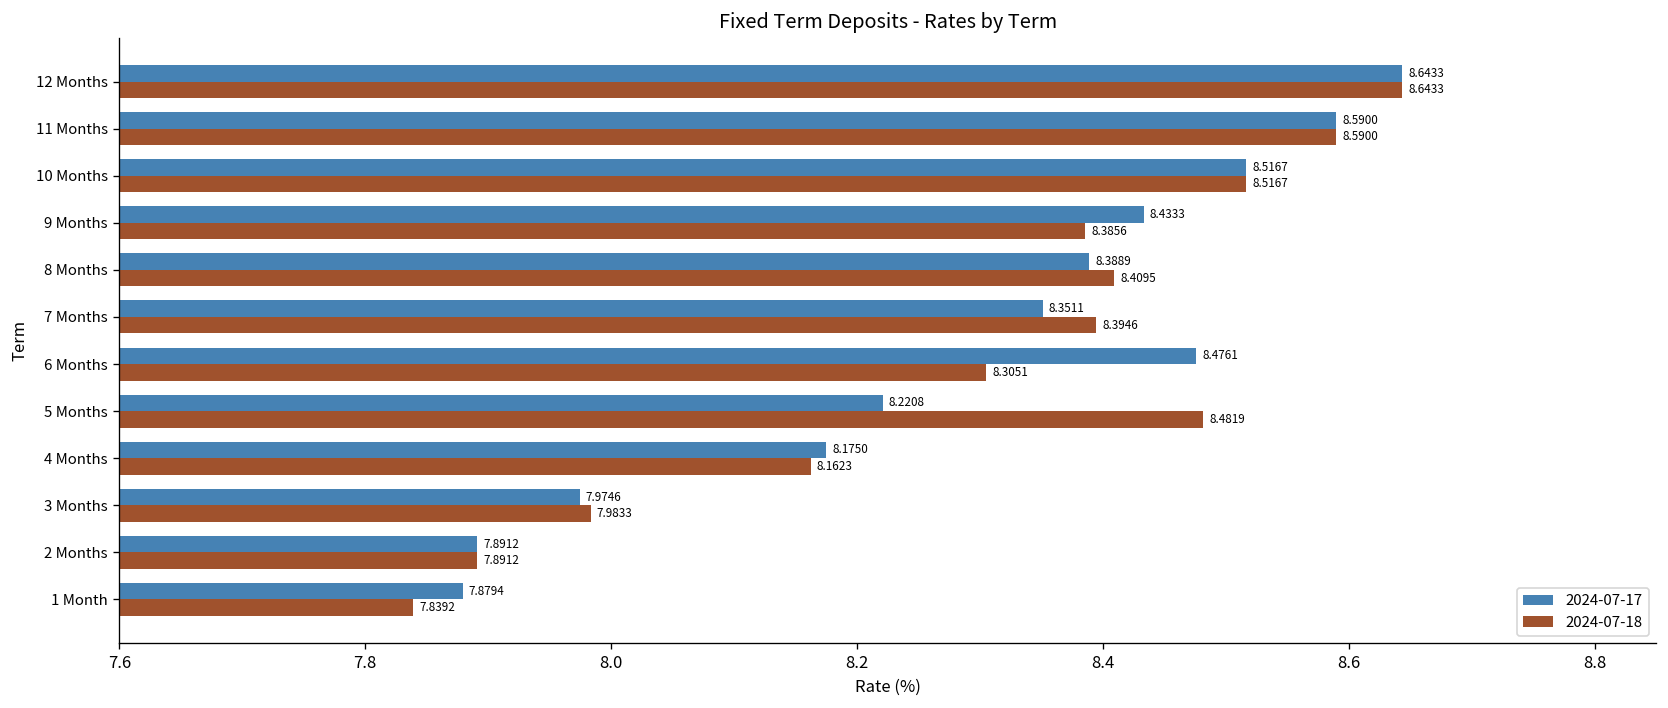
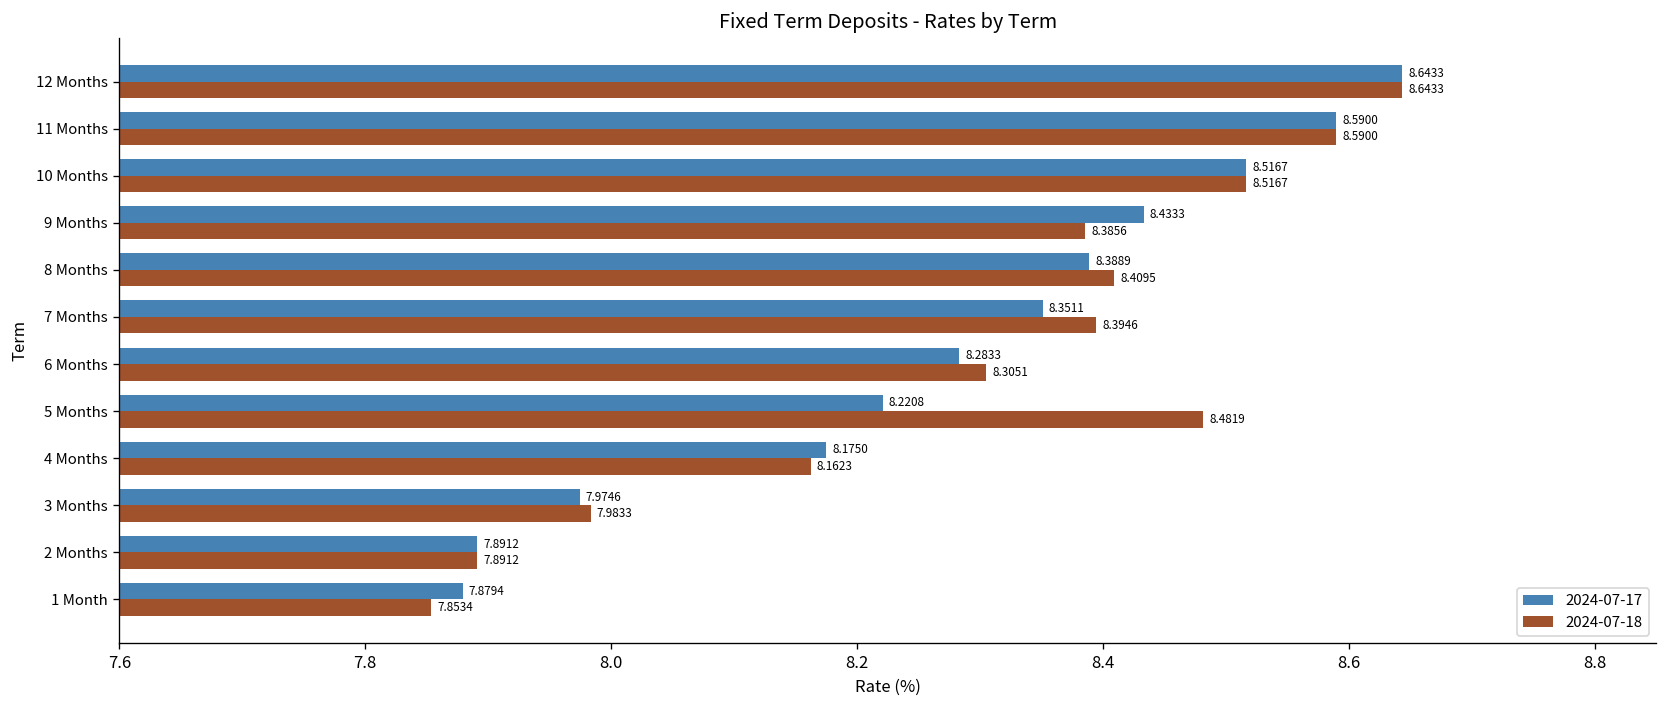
2024-07-17, 6 Months: 8.4761 -> 8.2833
2024-07-18, 1 Month: 7.8392 -> 7.8534
